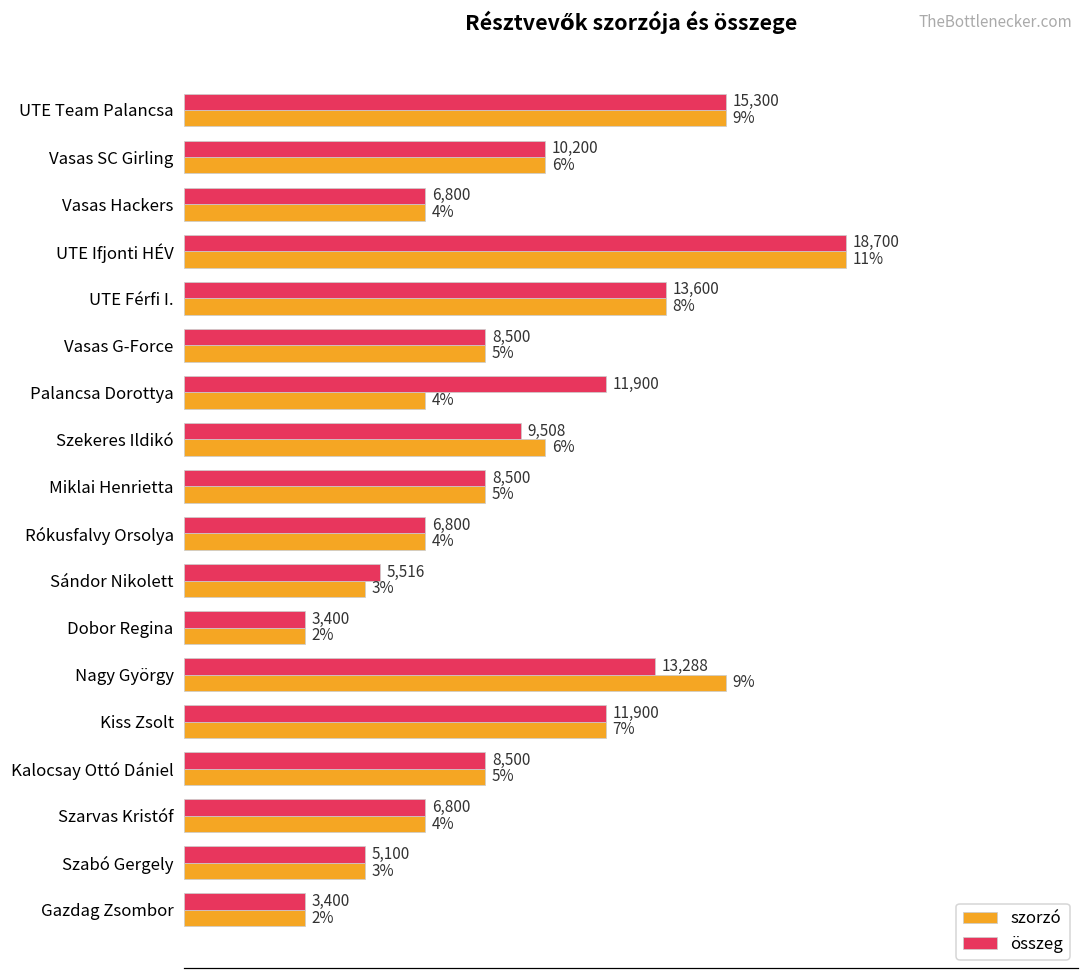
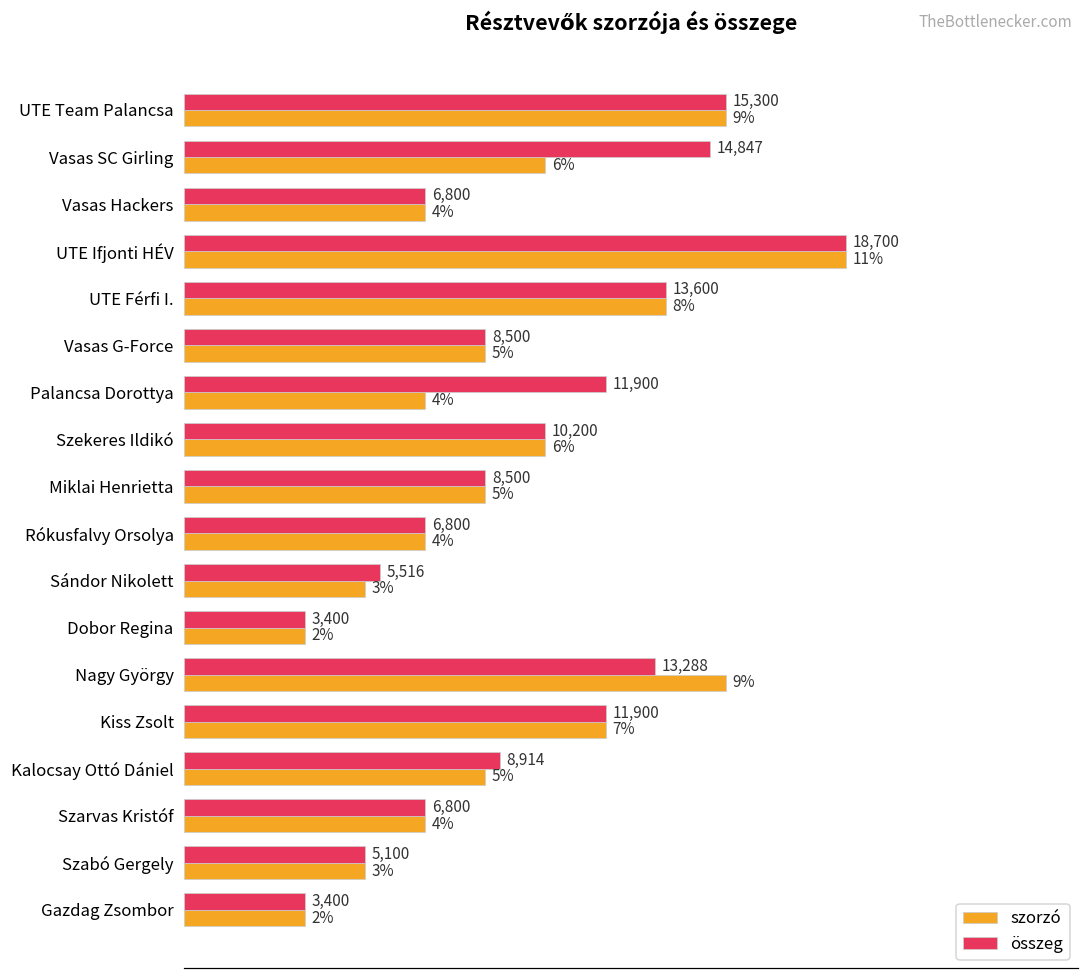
összeg, Vasas SC Girling: 10,200 -> 14,847
összeg, Szekeres Ildikó: 9,508 -> 10,200
összeg, Kalocsay Ottó Dániel: 8,500 -> 8,914
